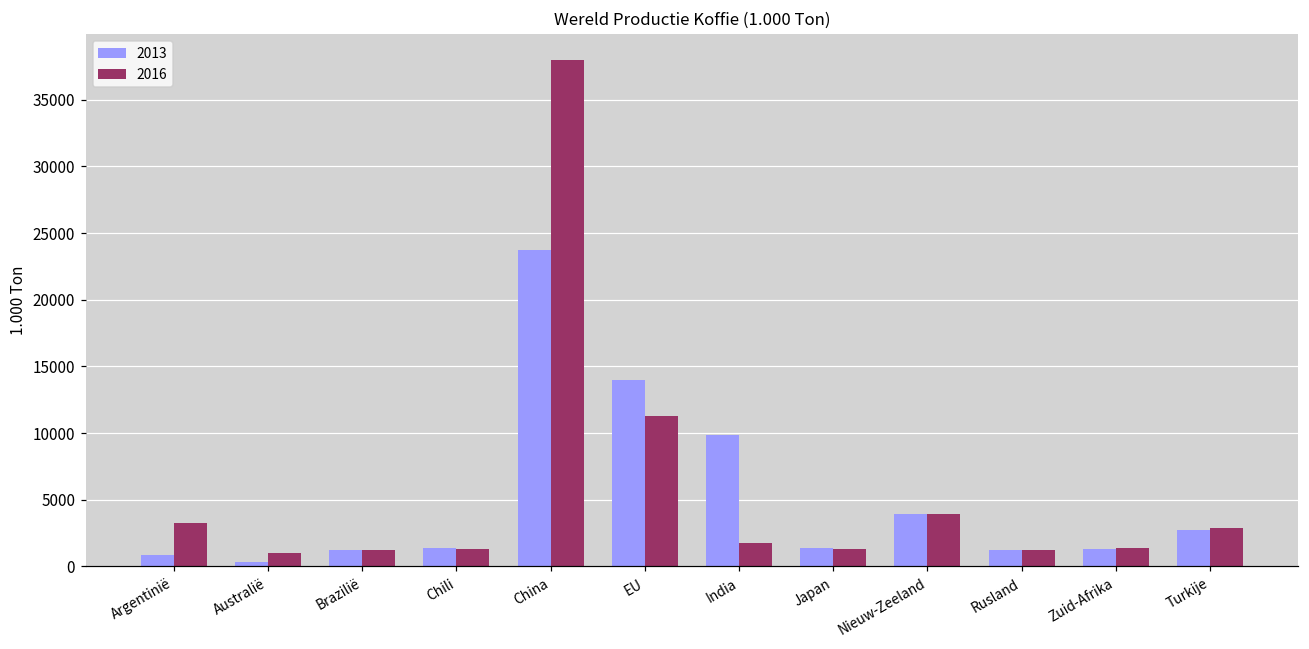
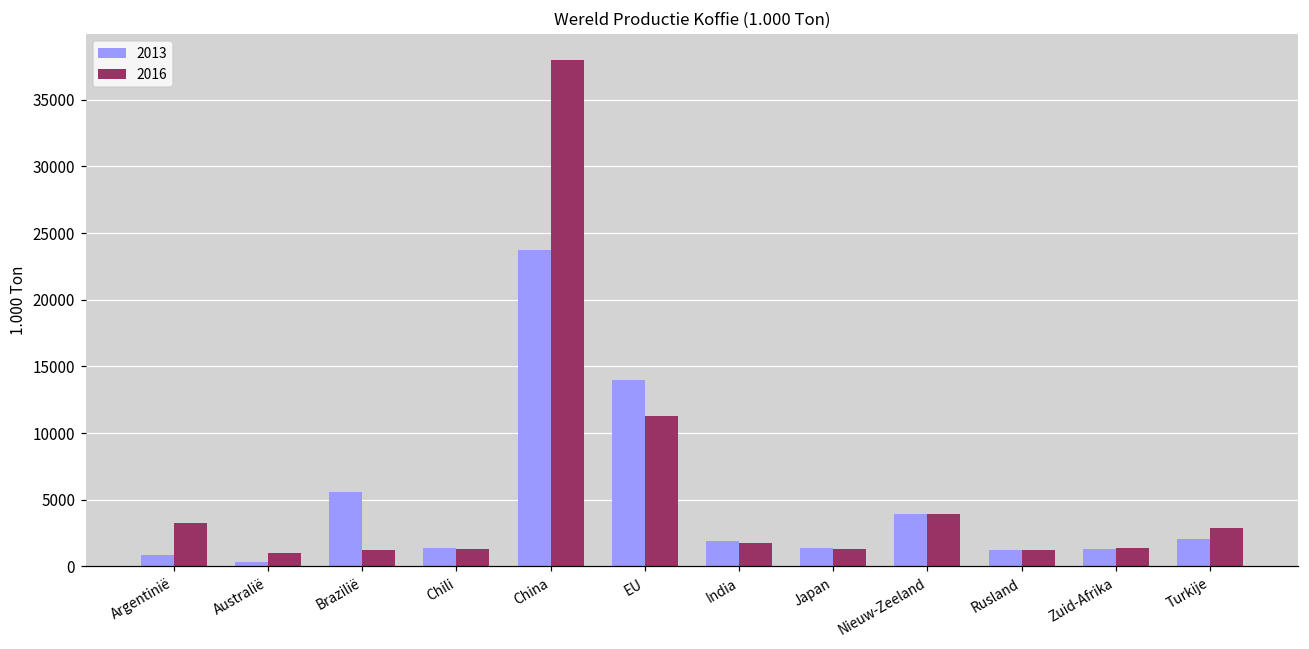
2013, Brazilië: 1200 -> 5600
2013, India: 9800 -> 1900
2013, Turkije: 2800 -> 2000
